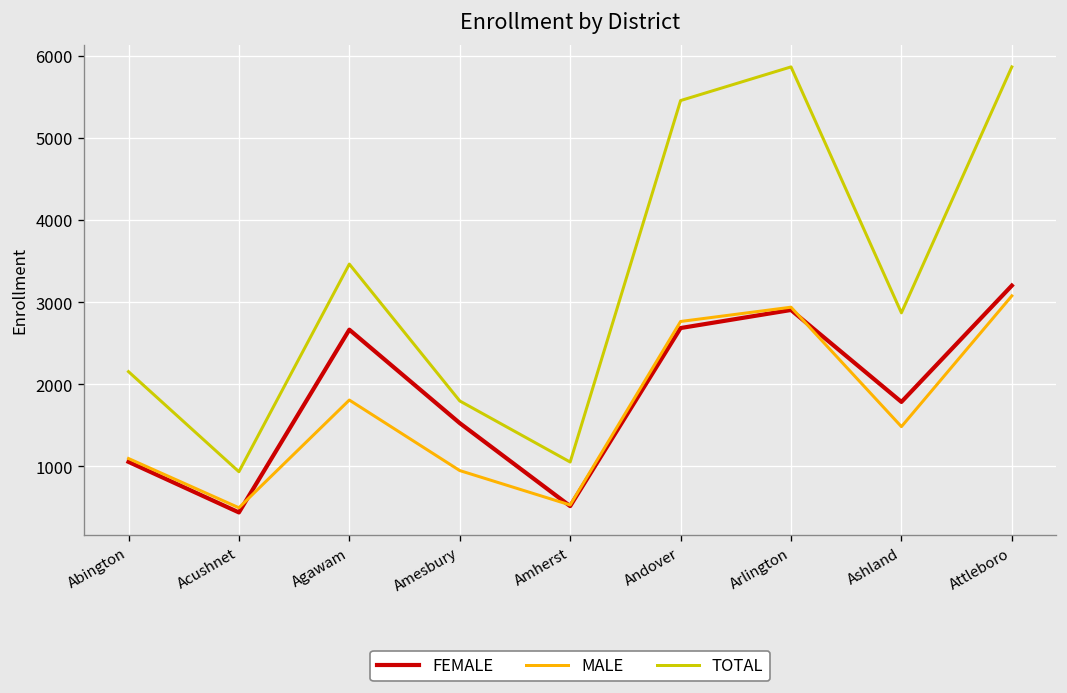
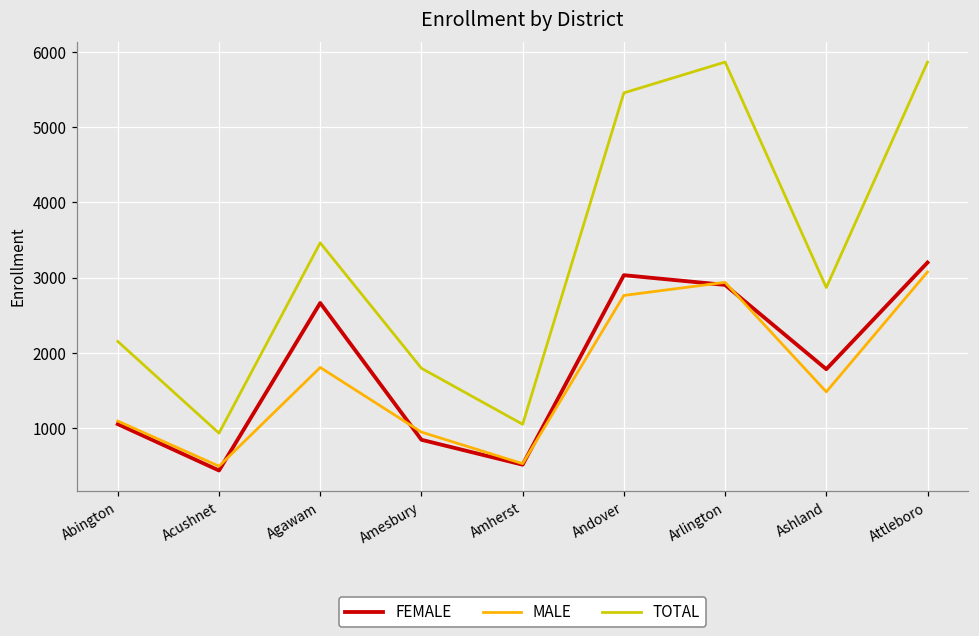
FEMALE, Amesbury: 1500 -> 800
FEMALE, Andover: 2700 -> 3000
